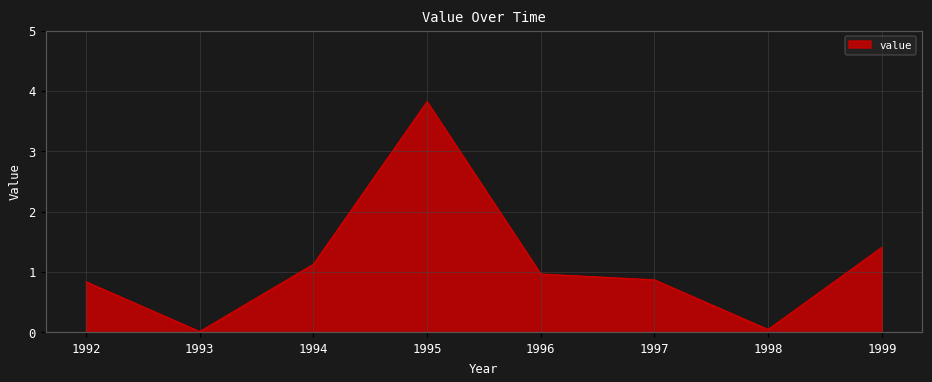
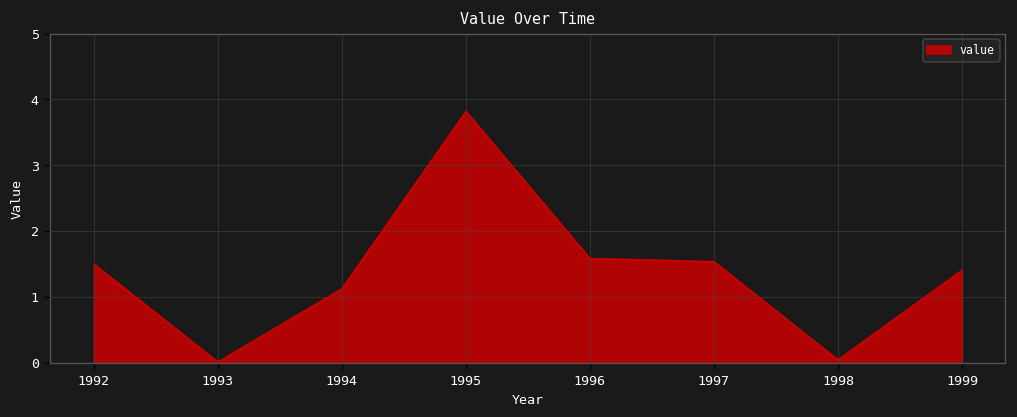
1992: 0.8 -> 1.5
1996: 1.0 -> 1.6
1997: 0.9 -> 1.5
